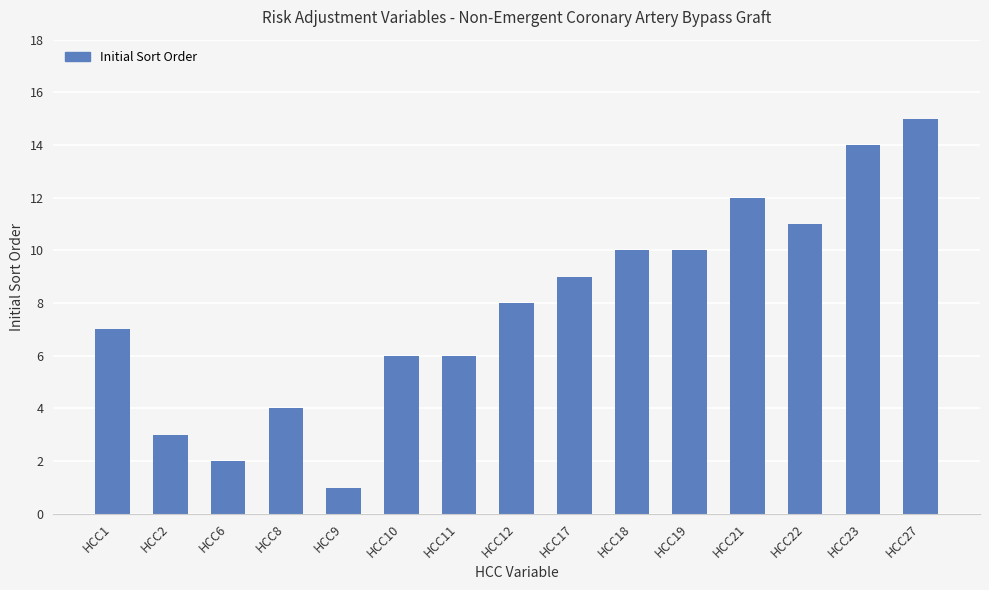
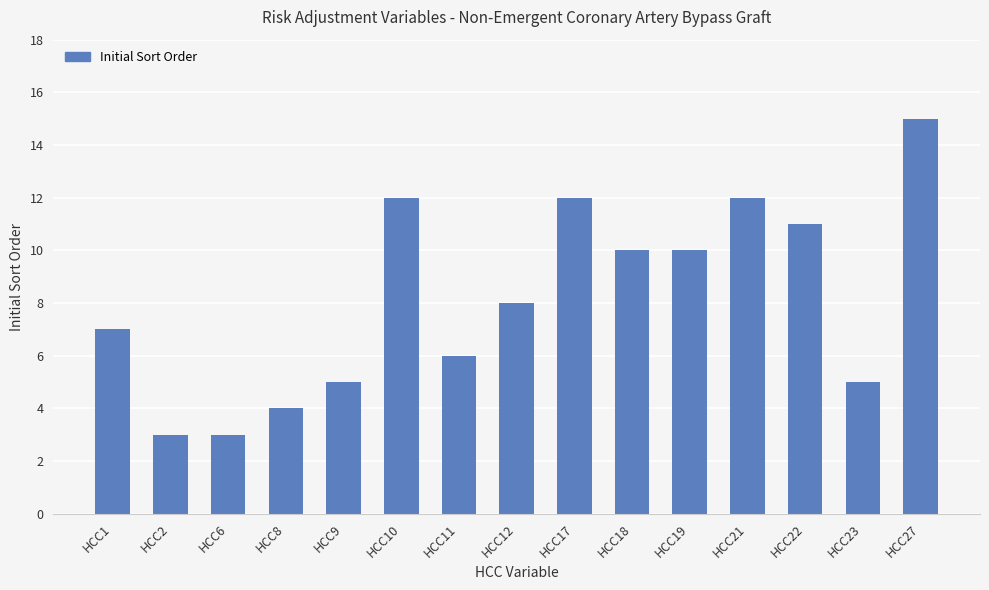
HCC6: 2 -> 3
HCC9: 1 -> 5
HCC10: 6 -> 12
HCC17: 9 -> 12
HCC23: 14 -> 5
